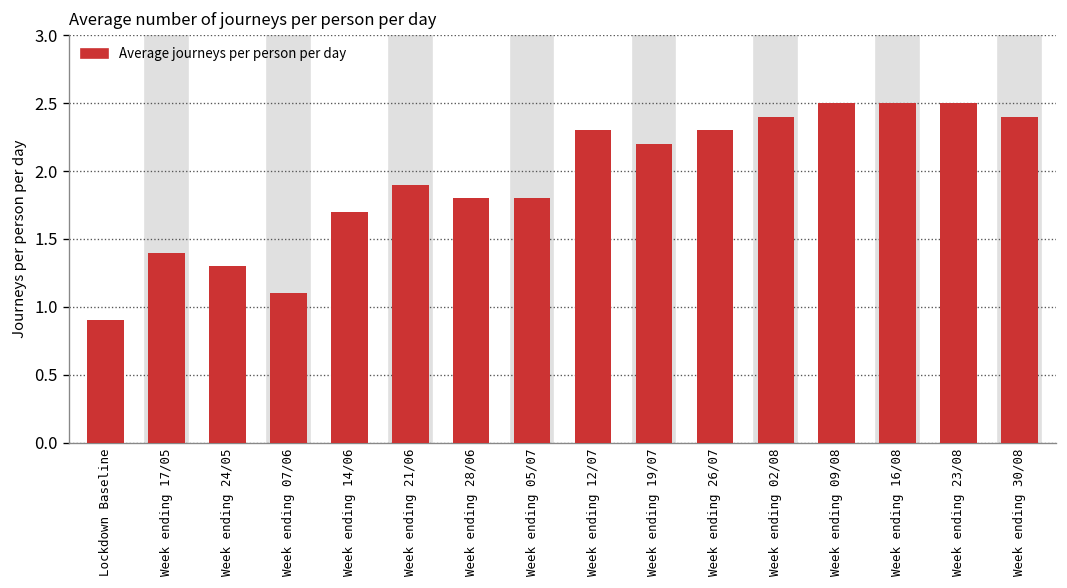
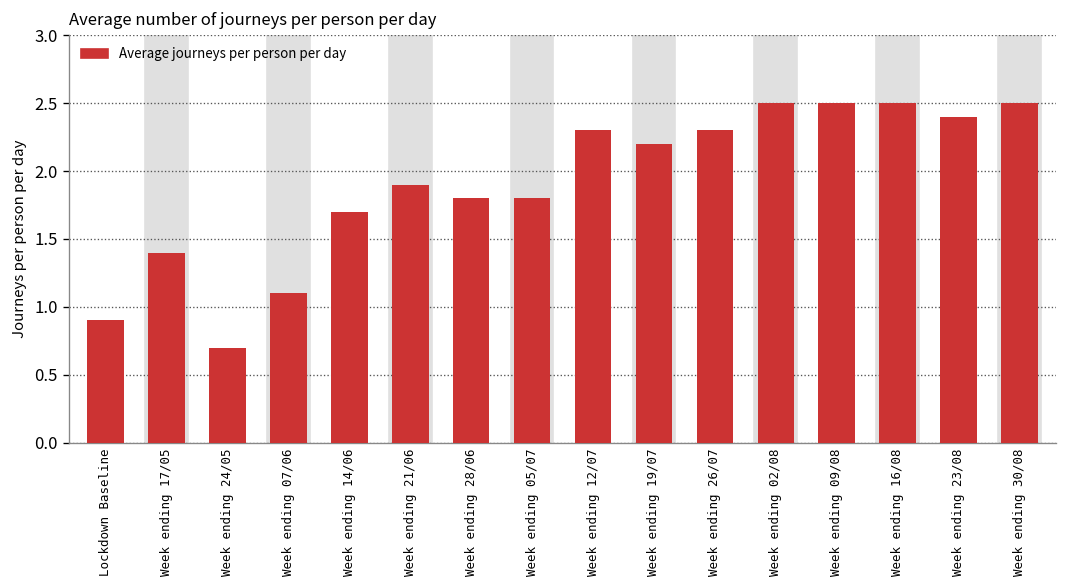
Week ending 24/05: 1.3 -> 0.7
Week ending 02/08: 2.4 -> 2.5
Week ending 23/08: 2.5 -> 2.4
Week ending 30/08: 2.4 -> 2.5
